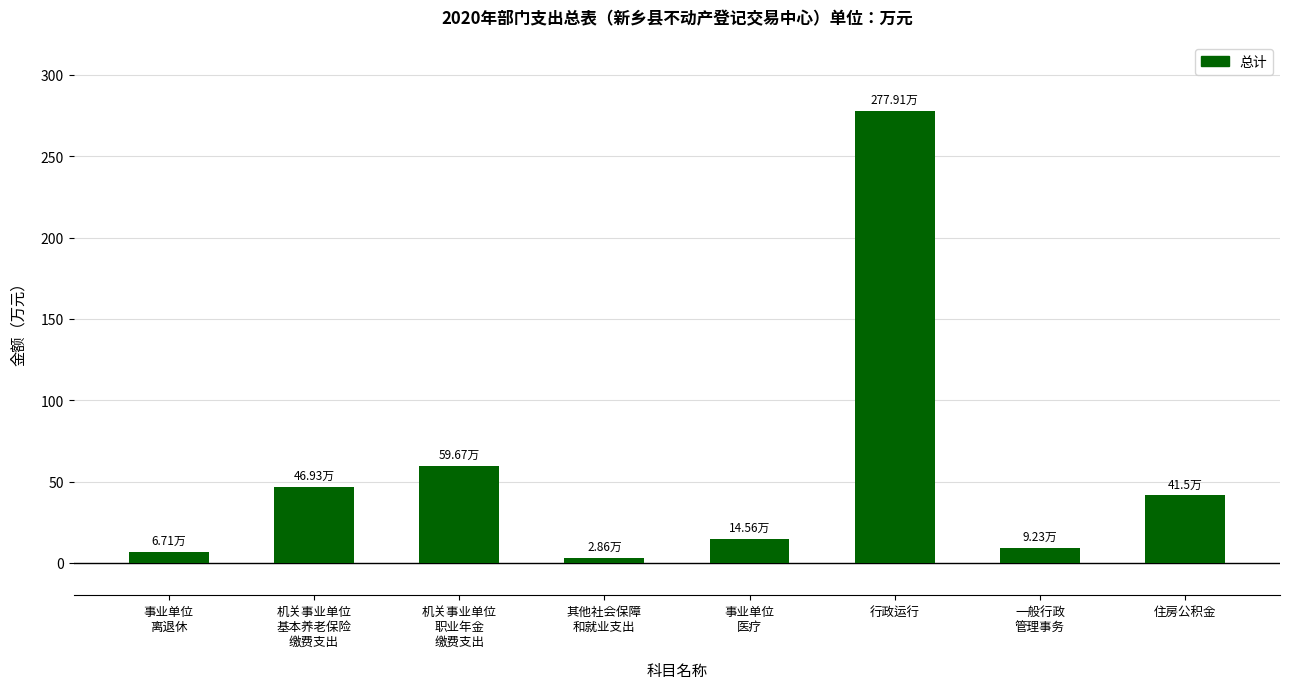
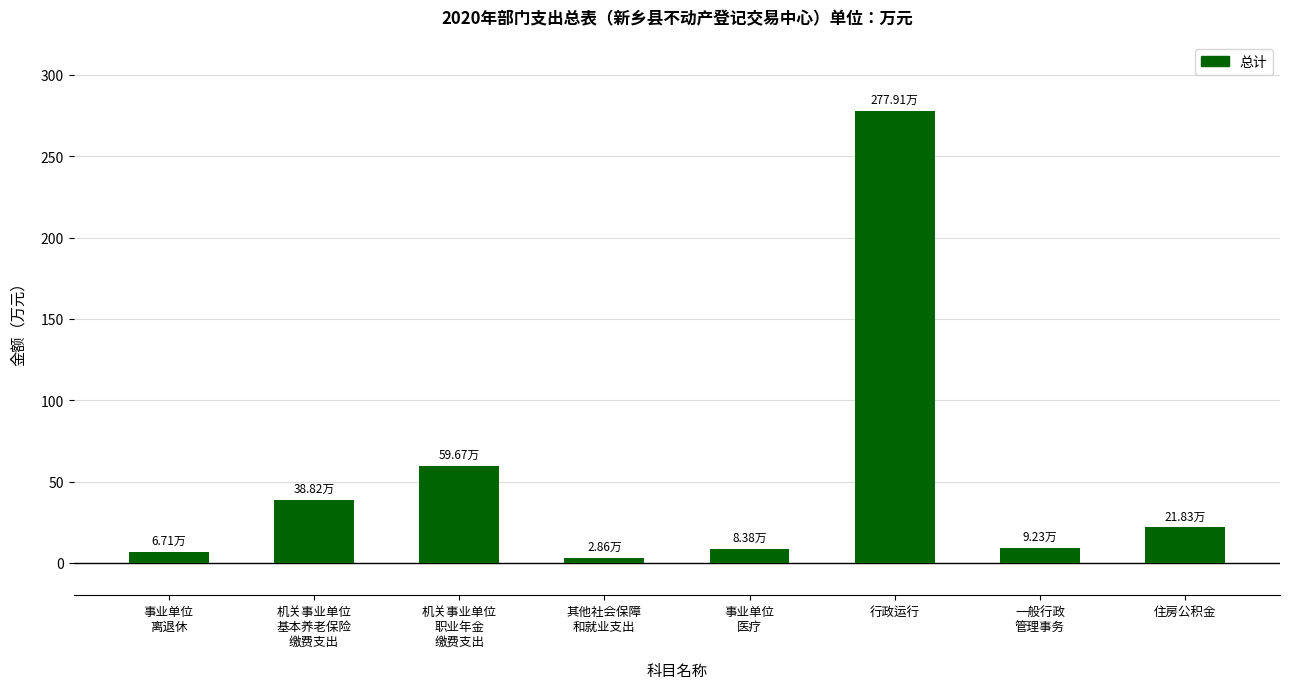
机关事业单位 基本养老保险 缴费支出: 46.93万 -> 38.82万
事业单位 医疗: 14.56万 -> 8.38万
住房公积金: 41.5万 -> 21.83万
